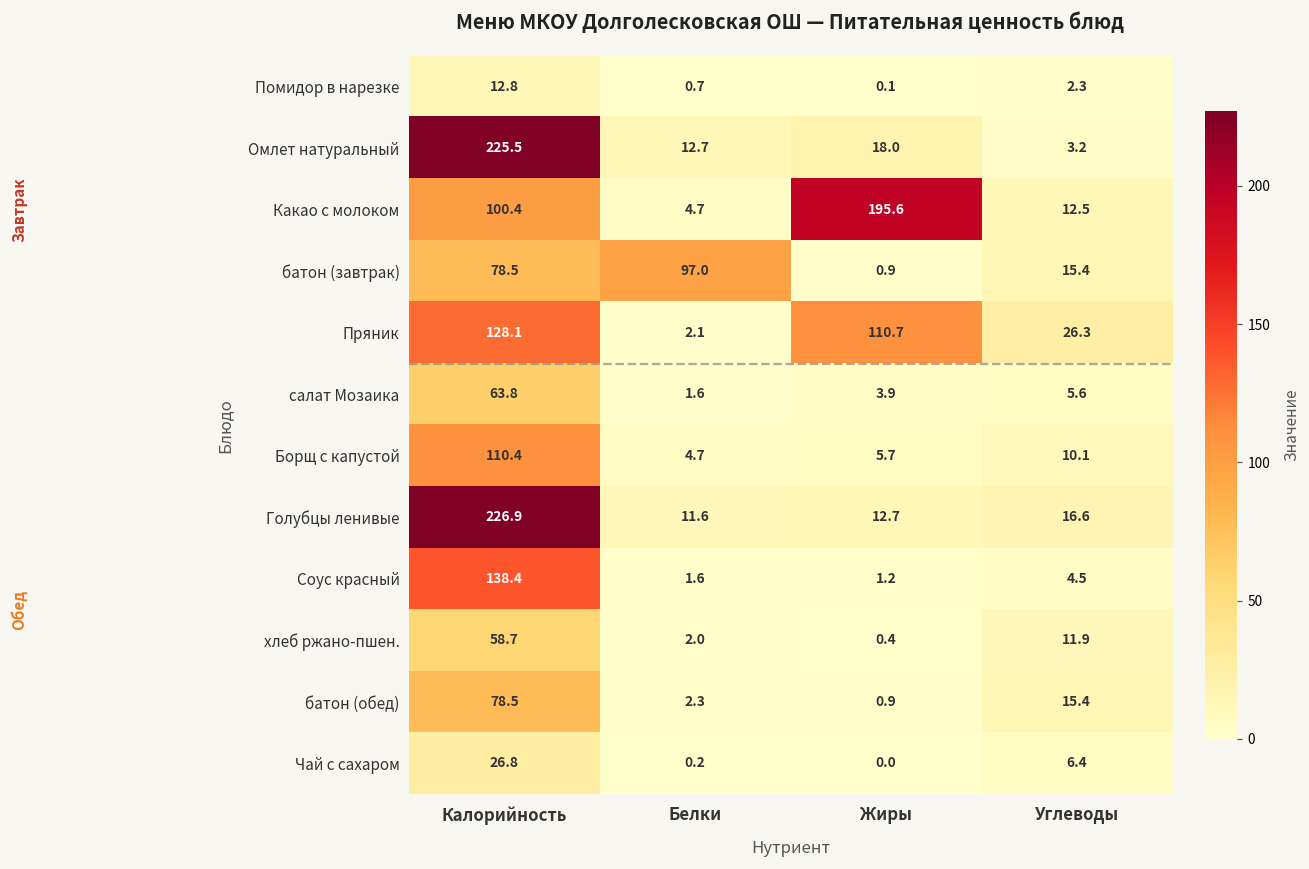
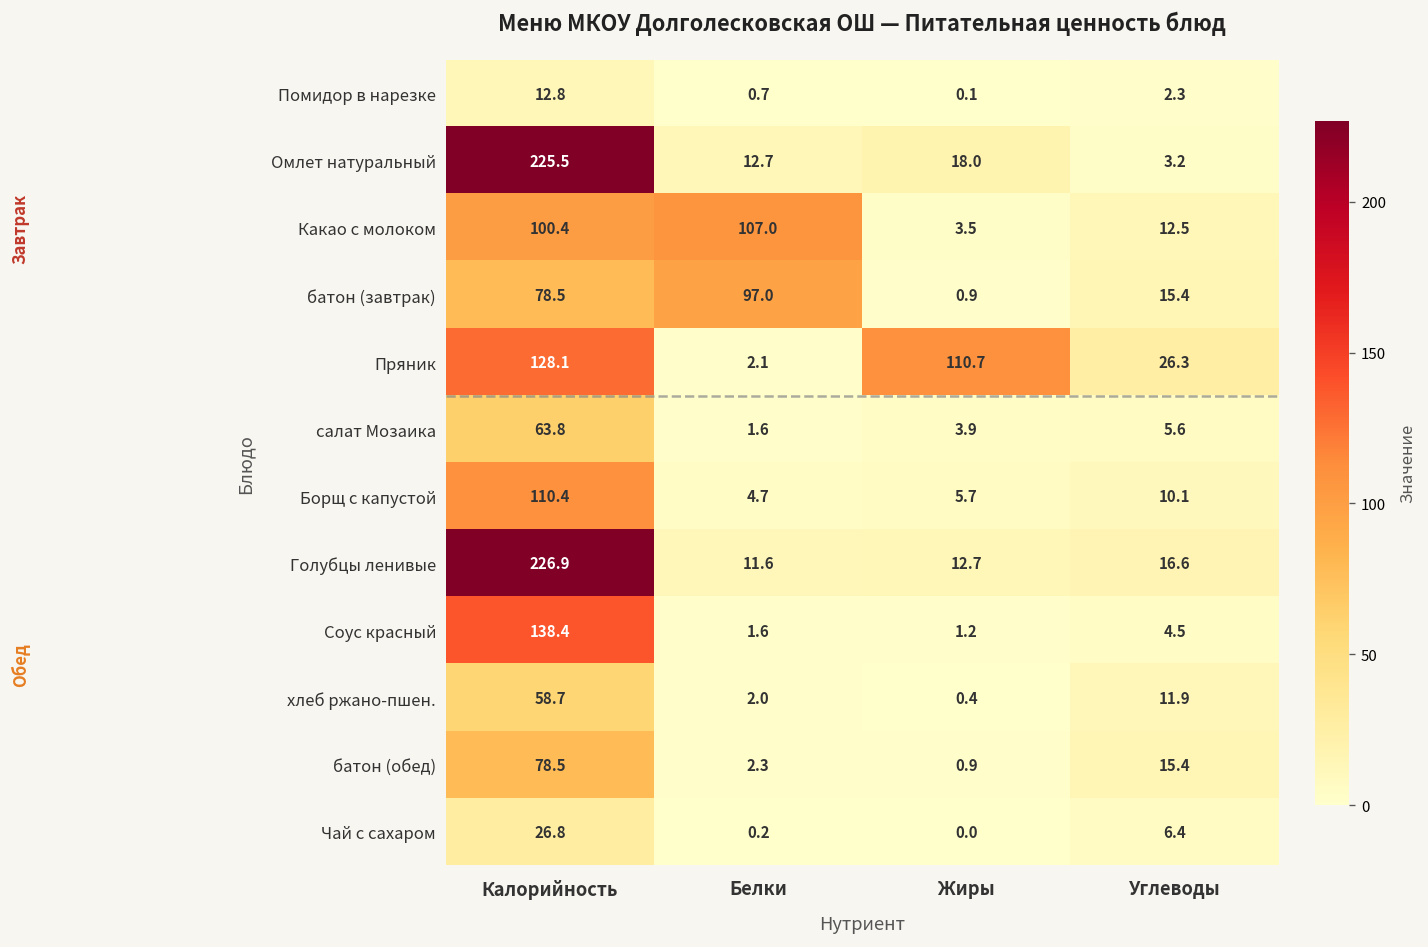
Какао с молоком, Белки: 4.7 -> 107.0
Какао с молоком, Жиры: 195.6 -> 3.5
